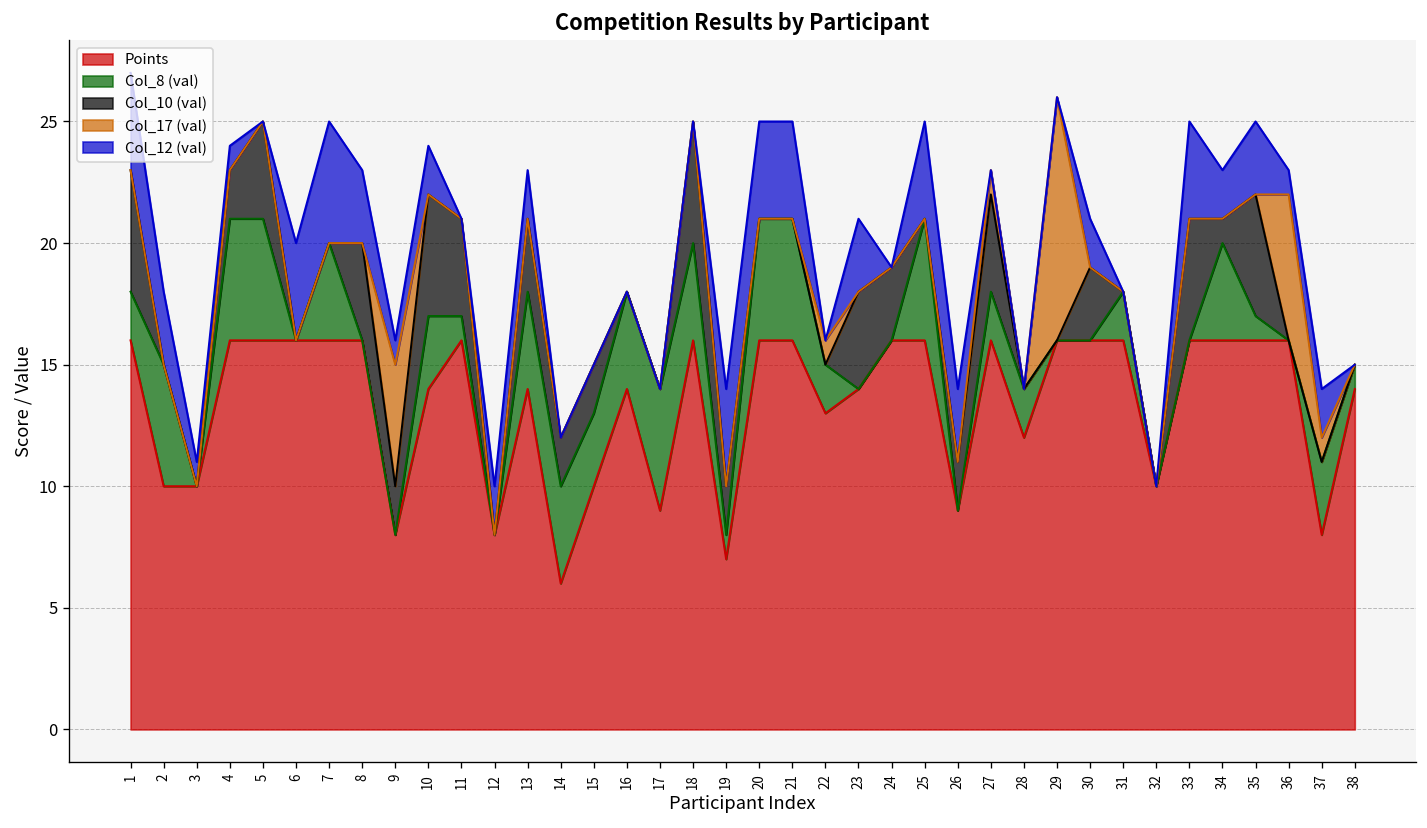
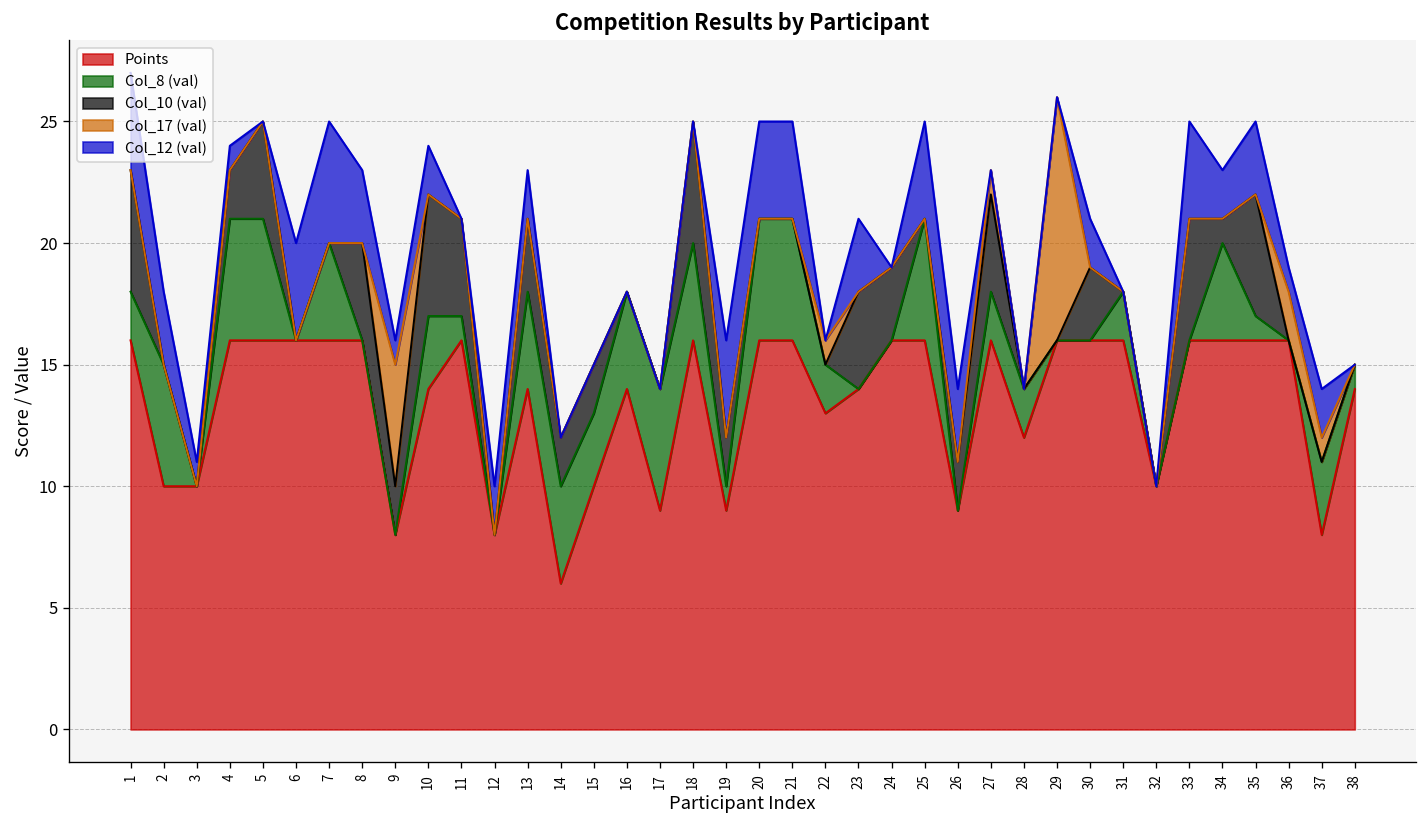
Points, 19: 7 -> 9
Col_17 (val), 36: 6 -> 2
